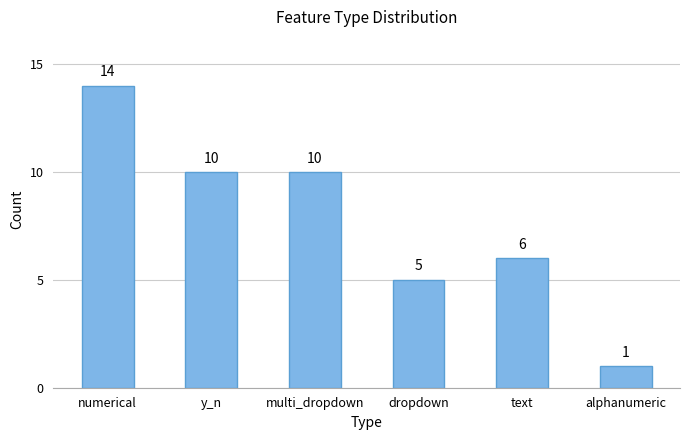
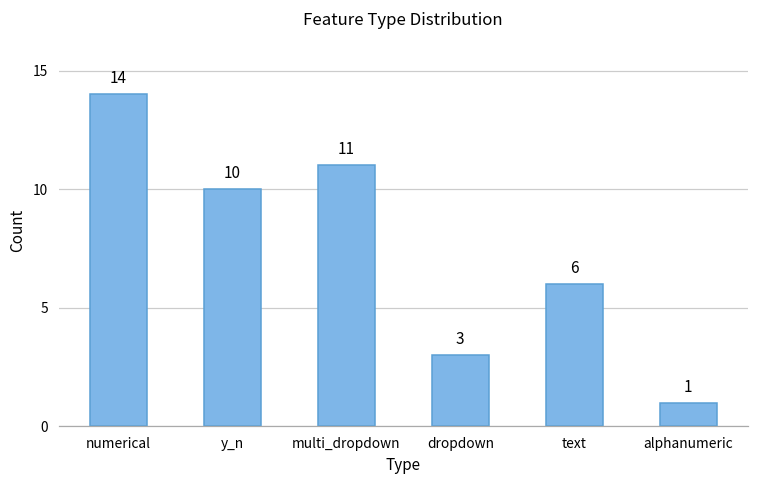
multi_dropdown: 10 -> 11
dropdown: 5 -> 3
